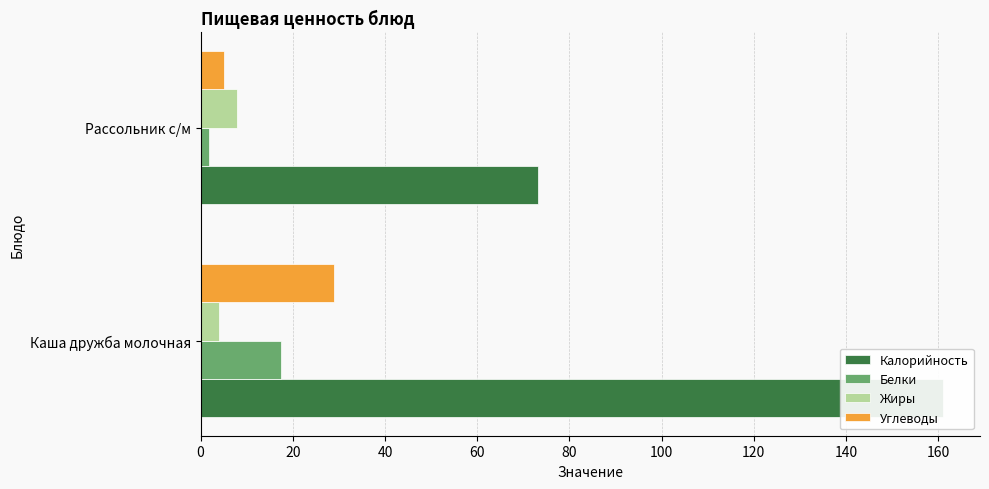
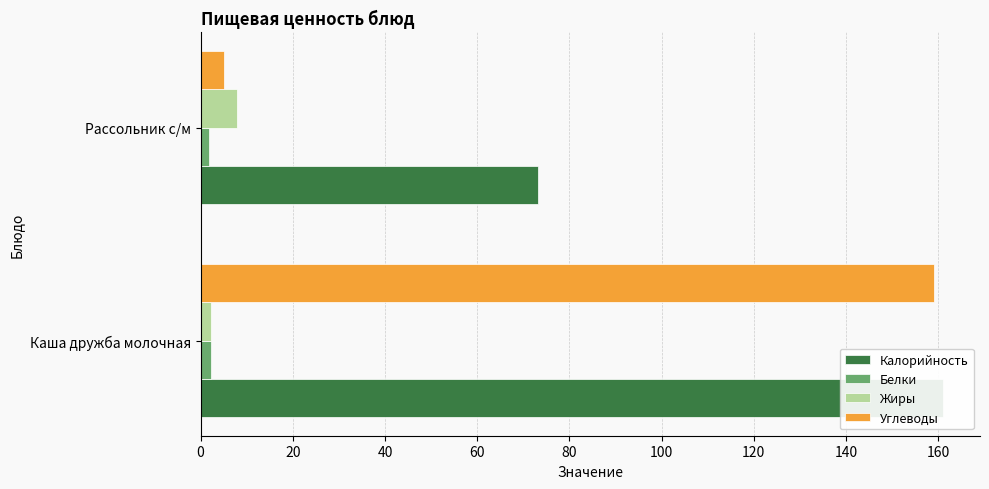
Углеводы, Каша дружба молочная: 29 -> 159
Жиры, Каша дружба молочная: 4 -> 2
Белки, Каша дружба молочная: 18 -> 2
